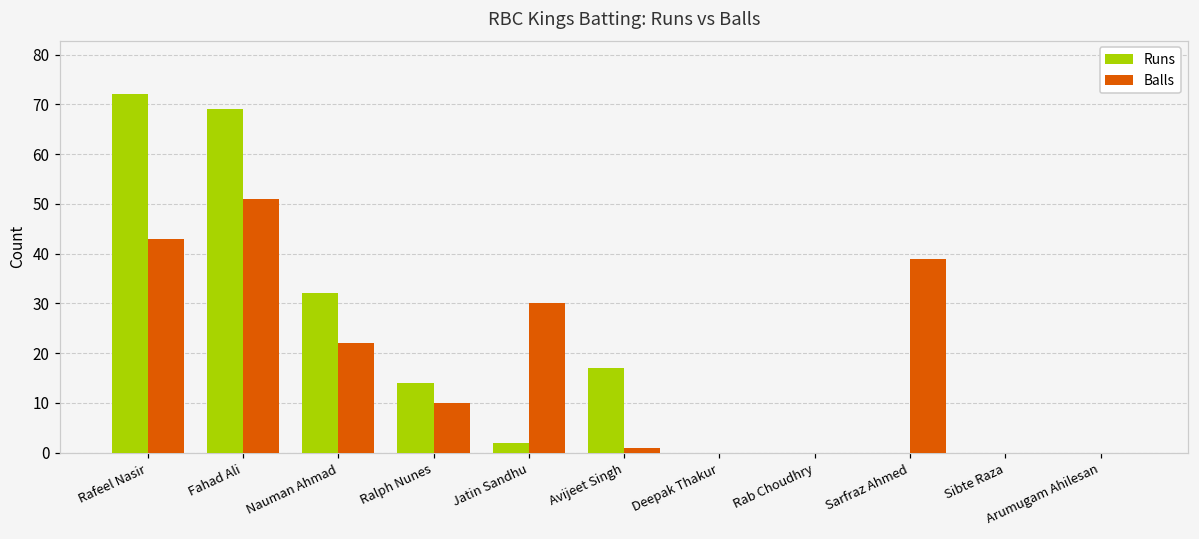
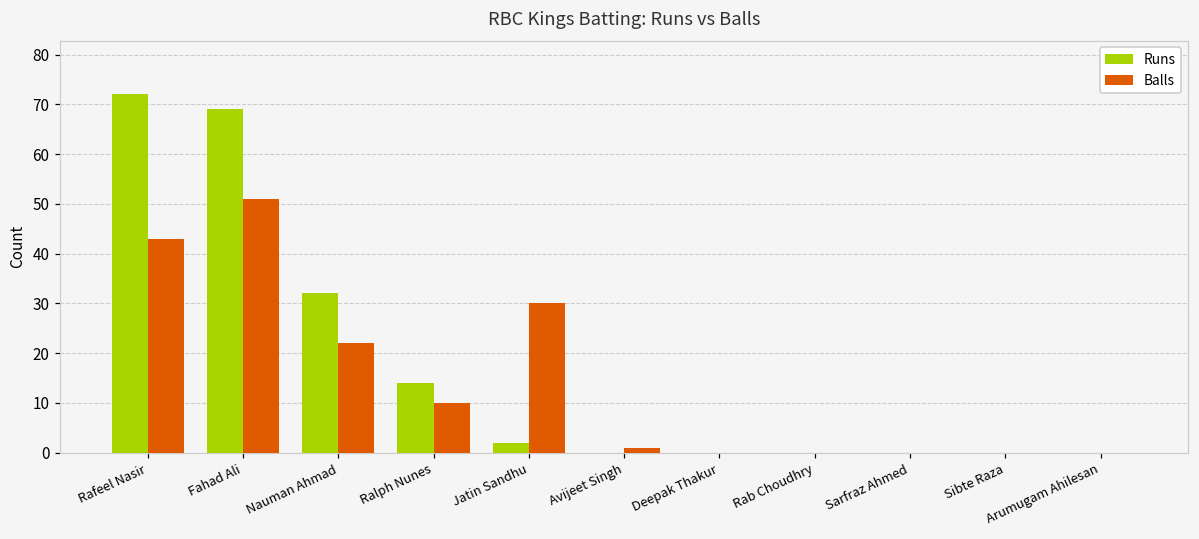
Runs, Avijeet Singh: 17 -> 0
Balls, Sarfraz Ahmed: 39 -> 0
